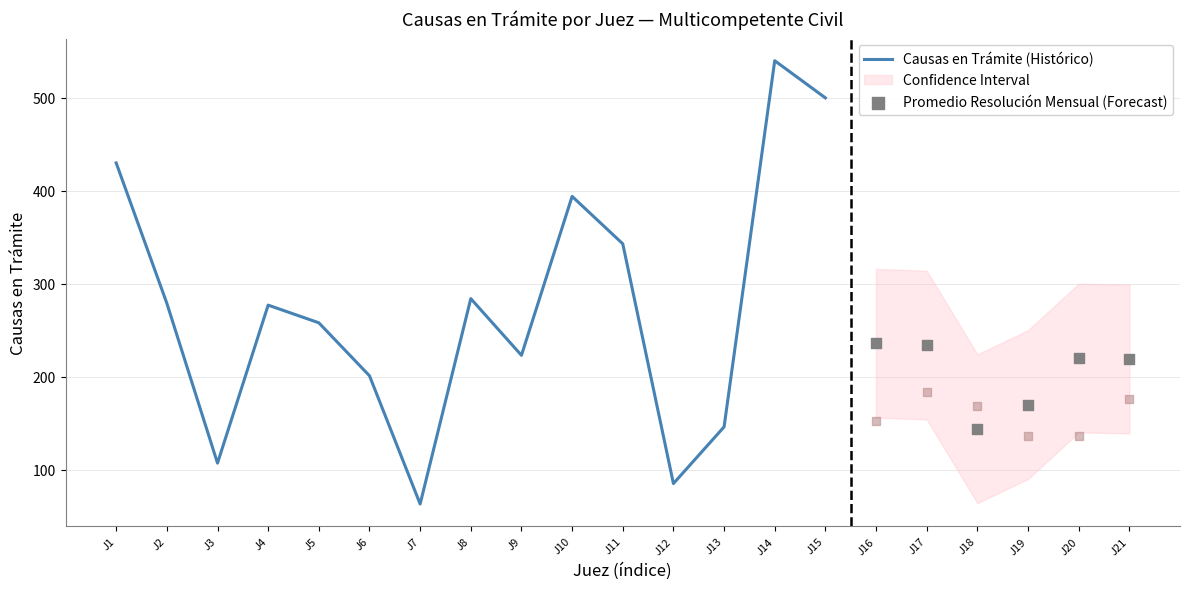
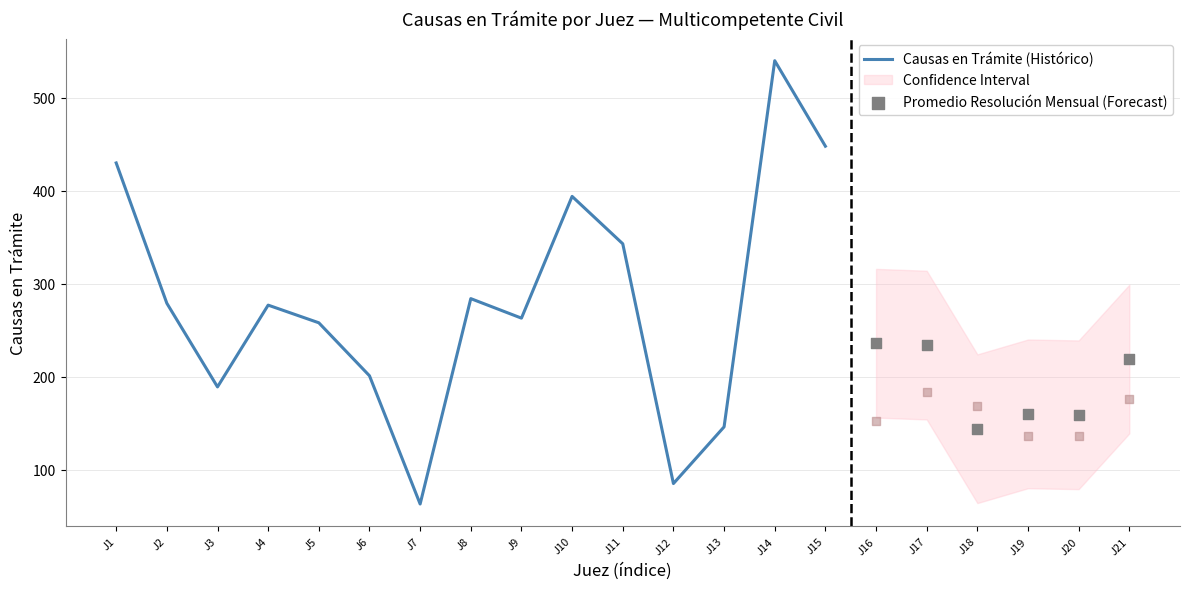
Causas en Trámite (Histórico), J3: 110 -> 190
Causas en Trámite (Histórico), J9: 220 -> 260
Causas en Trámite (Histórico), J15: 500 -> 450
Promedio Resolución Mensual (Forecast), J19: 170 -> 160
Promedio Resolución Mensual (Forecast), J20: 220 -> 160
